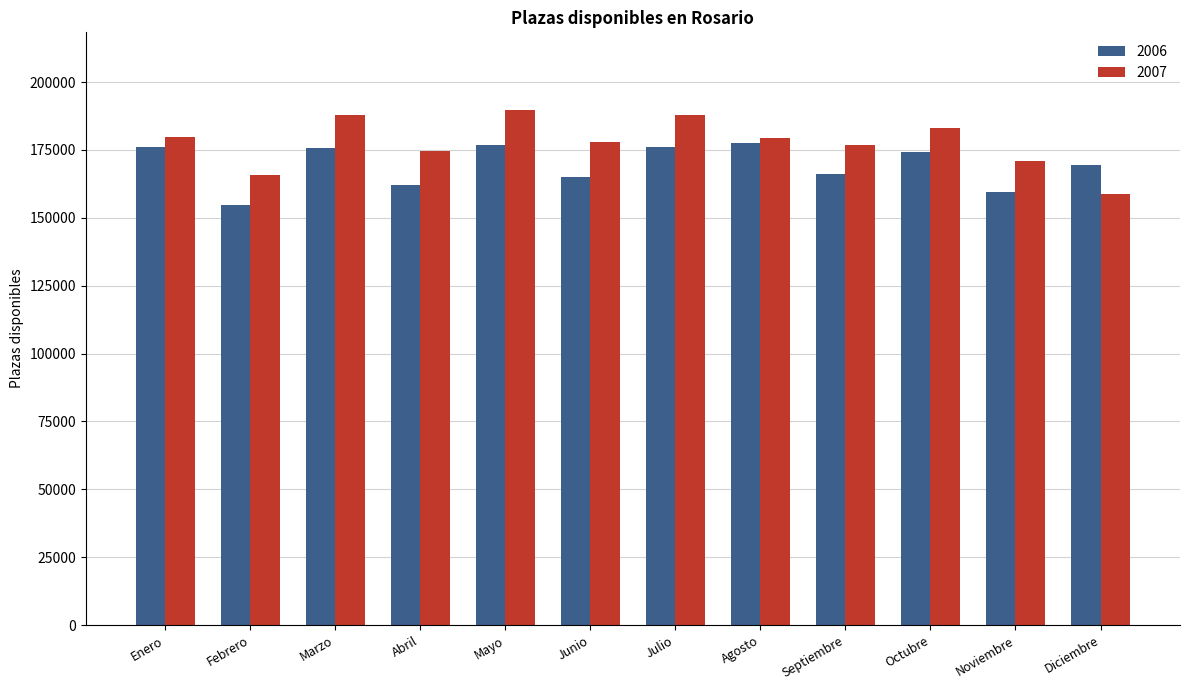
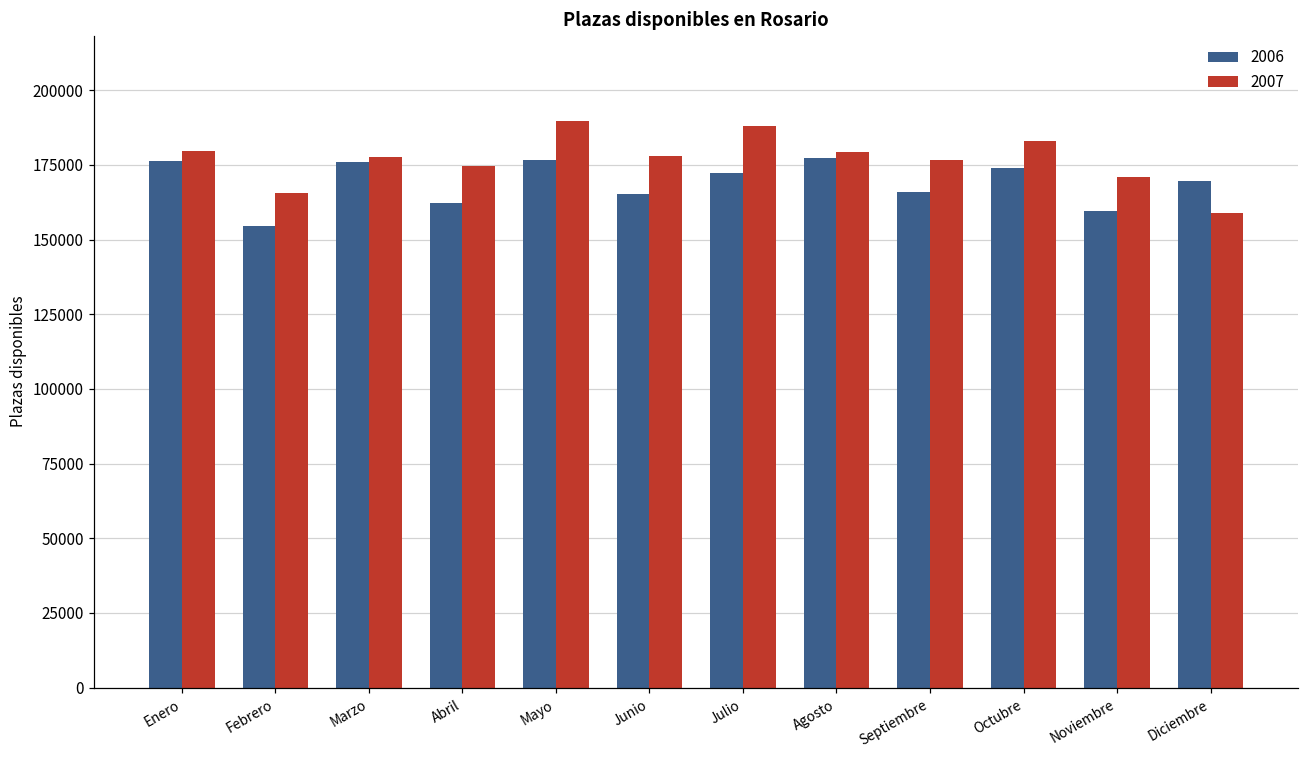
2007, Marzo: 188000 -> 178000
2006, Julio: 176000 -> 172000
